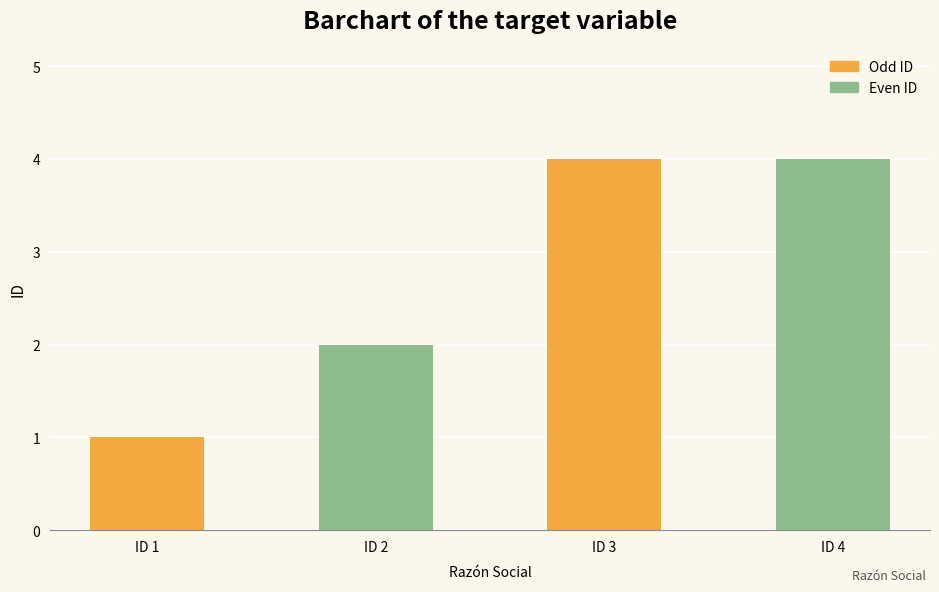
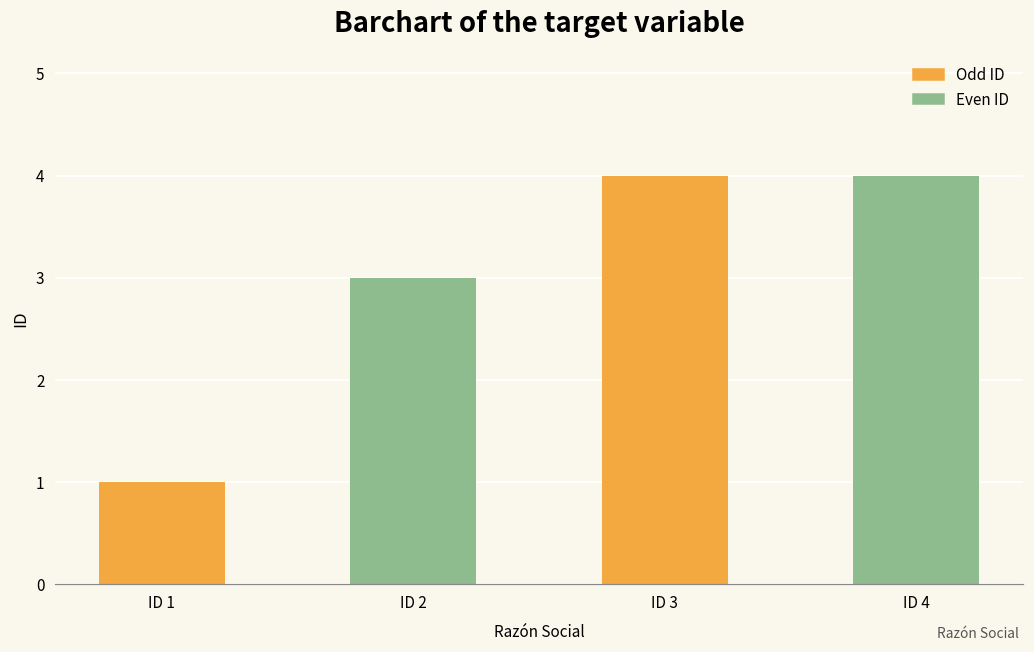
ID 2: 2 -> 3
